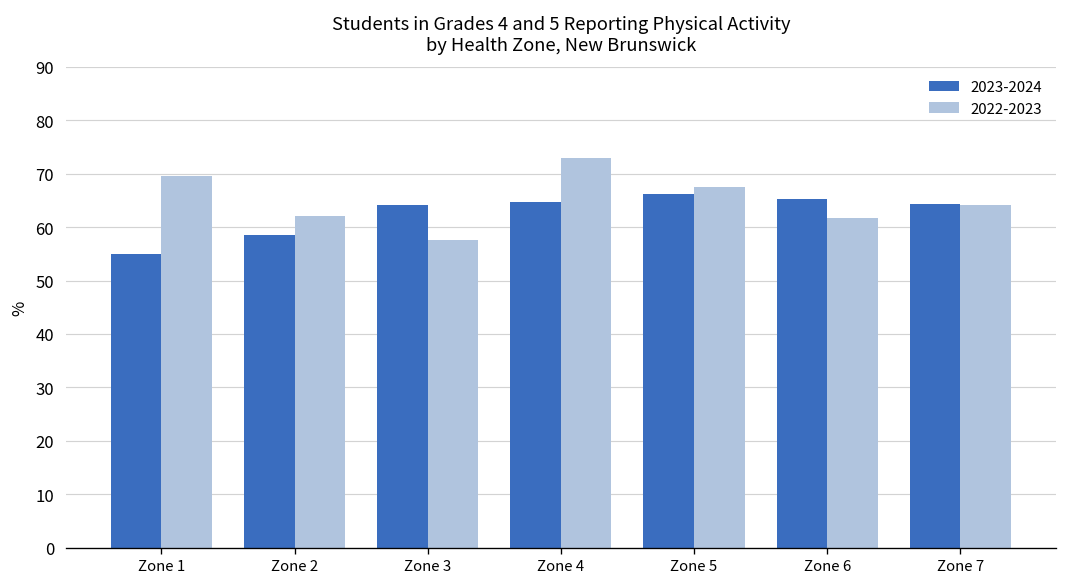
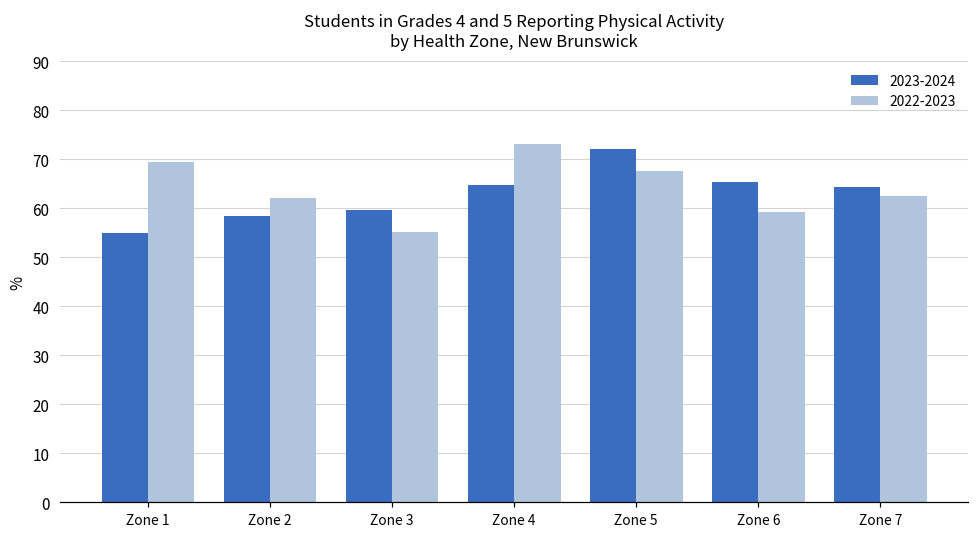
2023-2024, Zone 3: 64 -> 60
2022-2023, Zone 3: 58 -> 55
2023-2024, Zone 5: 66 -> 72
2022-2023, Zone 6: 62 -> 59
2022-2023, Zone 7: 64 -> 62
